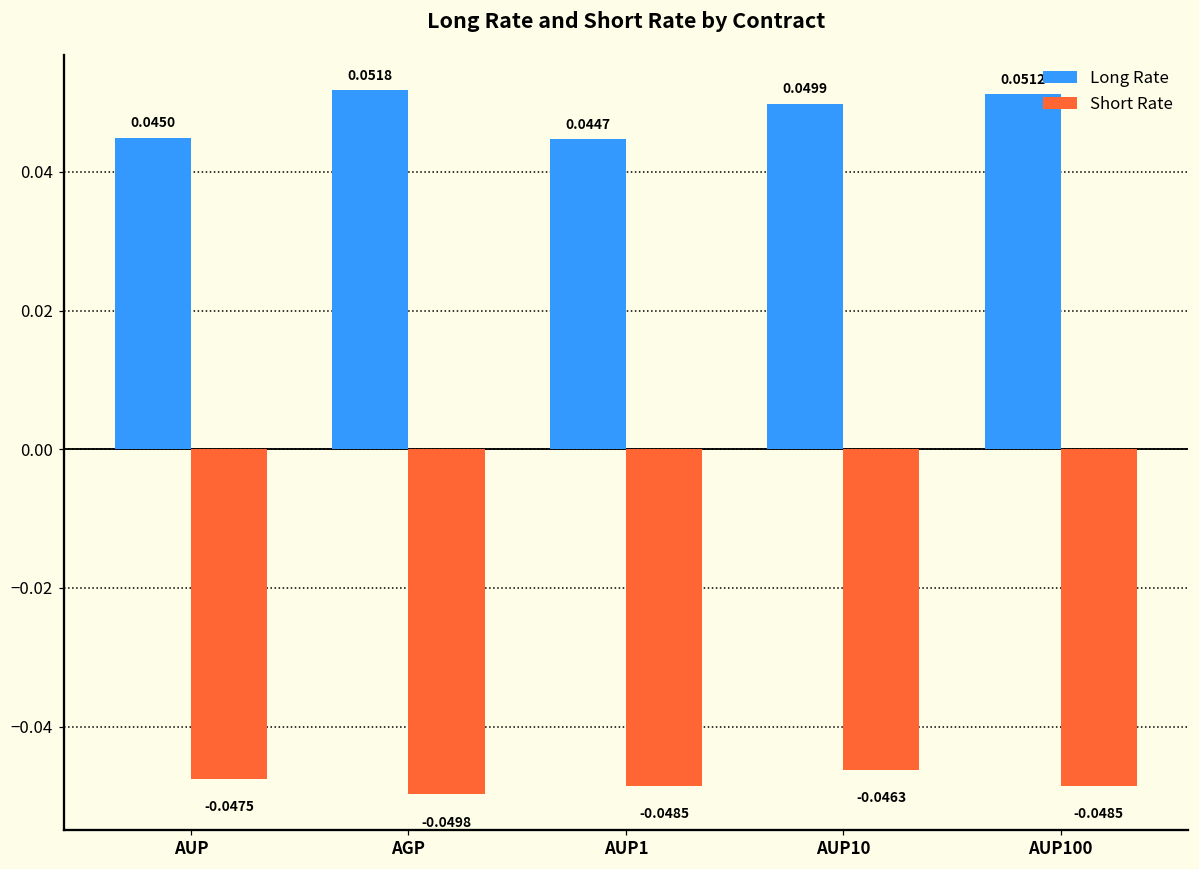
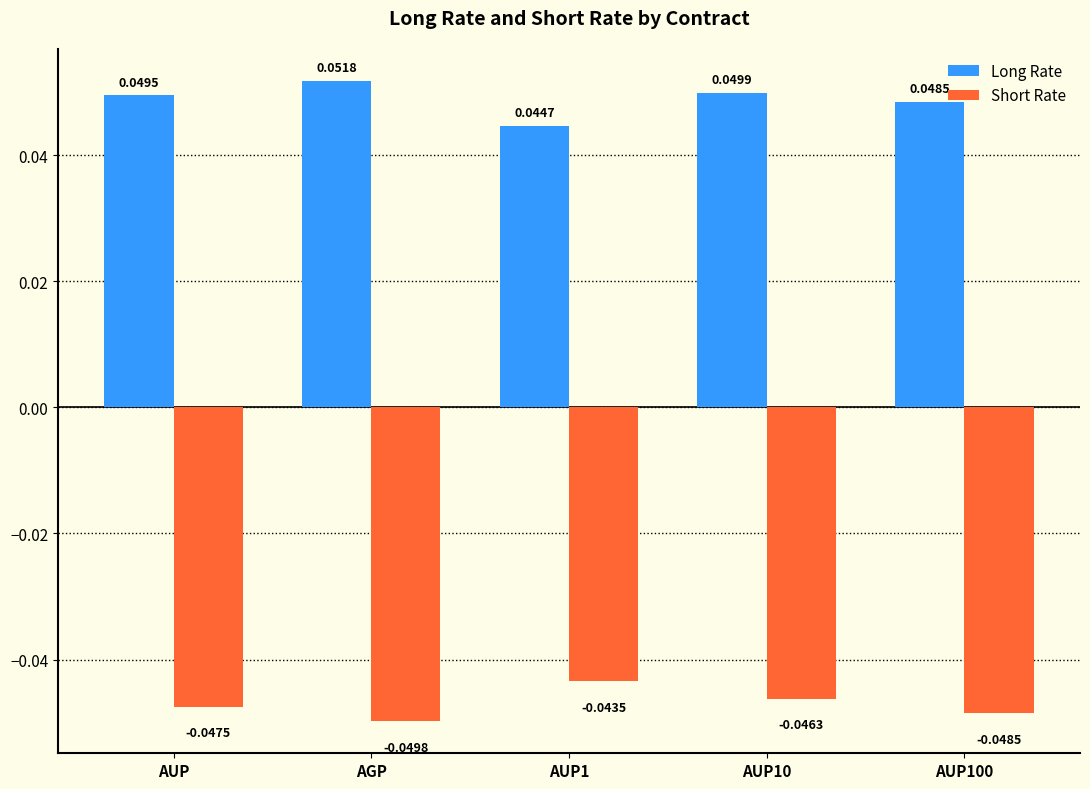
Long Rate, AUP: 0.0450 -> 0.0495
Short Rate, AUP1: -0.0485 -> -0.0435
Long Rate, AUP100: 0.0512 -> 0.0485
